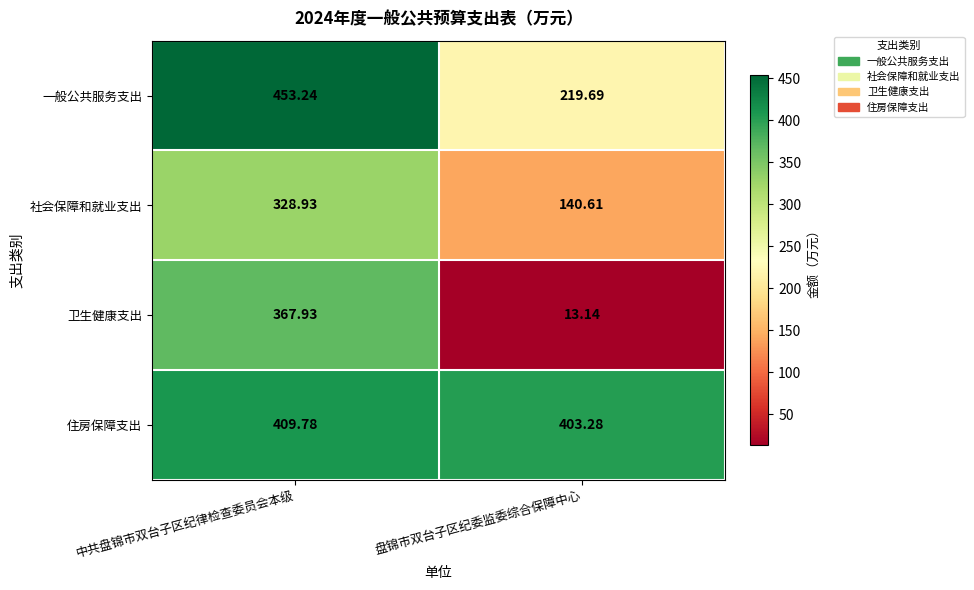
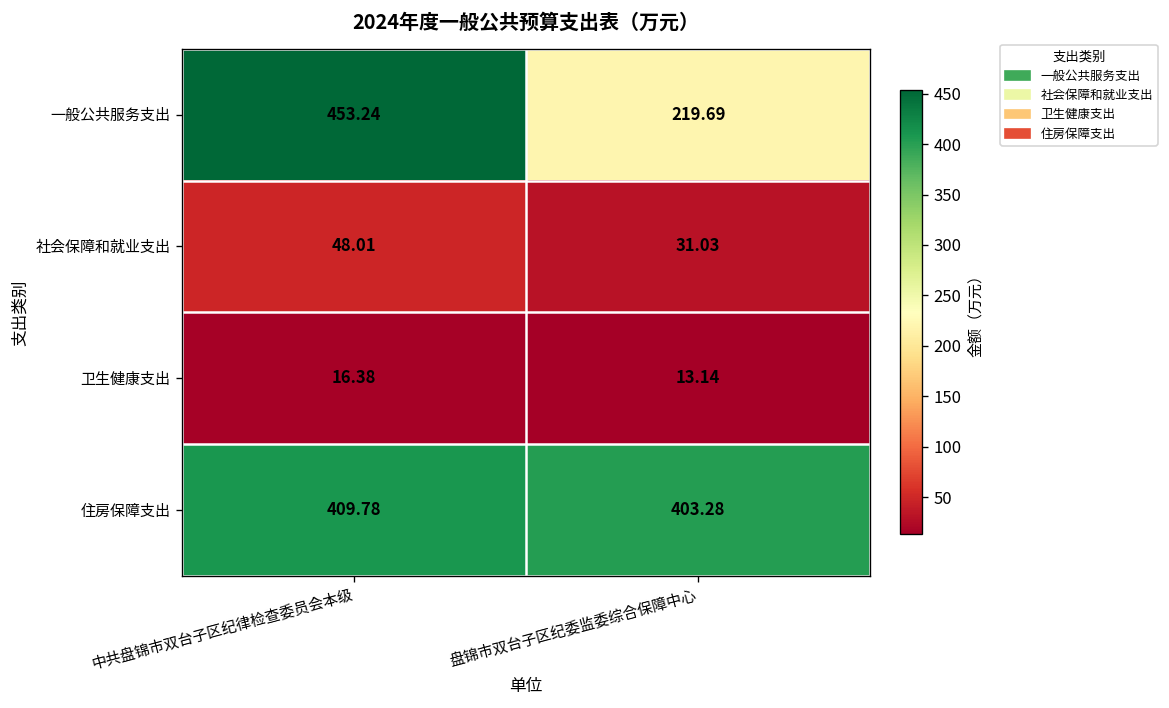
社会保障和就业支出, 中共盘锦市双台子区纪律检查委员会本级: 328.93 -> 48.01
社会保障和就业支出, 盘锦市双台子区纪委监委综合保障中心: 140.61 -> 31.03
卫生健康支出, 中共盘锦市双台子区纪律检查委员会本级: 367.93 -> 16.38
